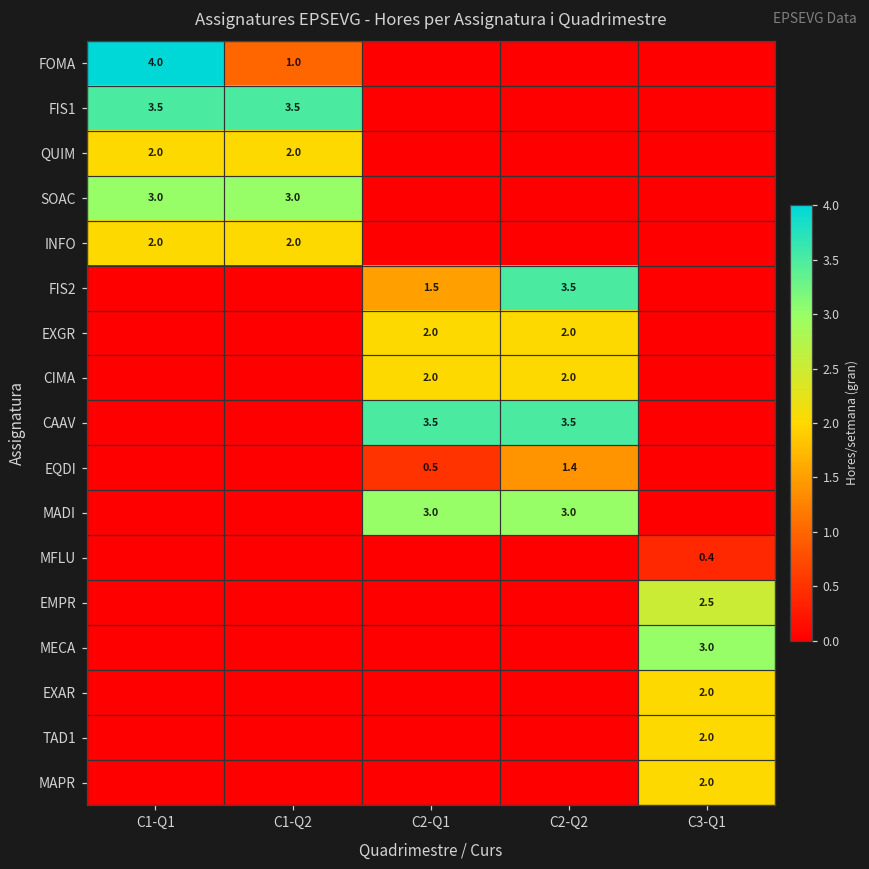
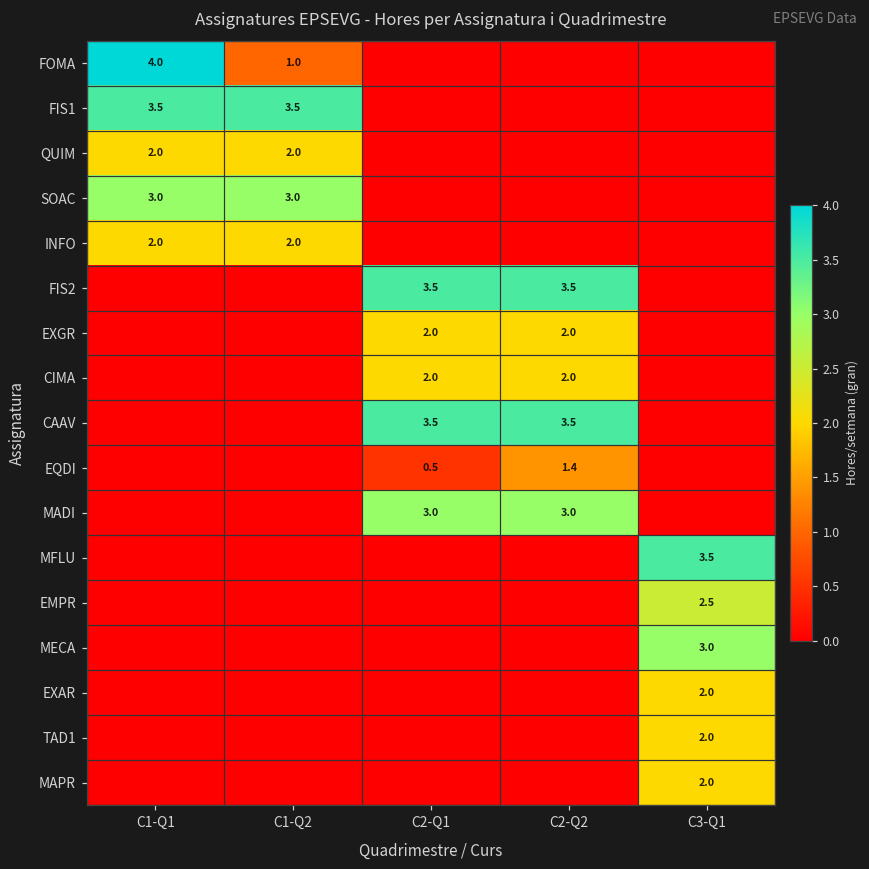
FIS2, C2-Q1: 1.5 -> 3.5
MFLU, C3-Q1: 0.4 -> 3.5
